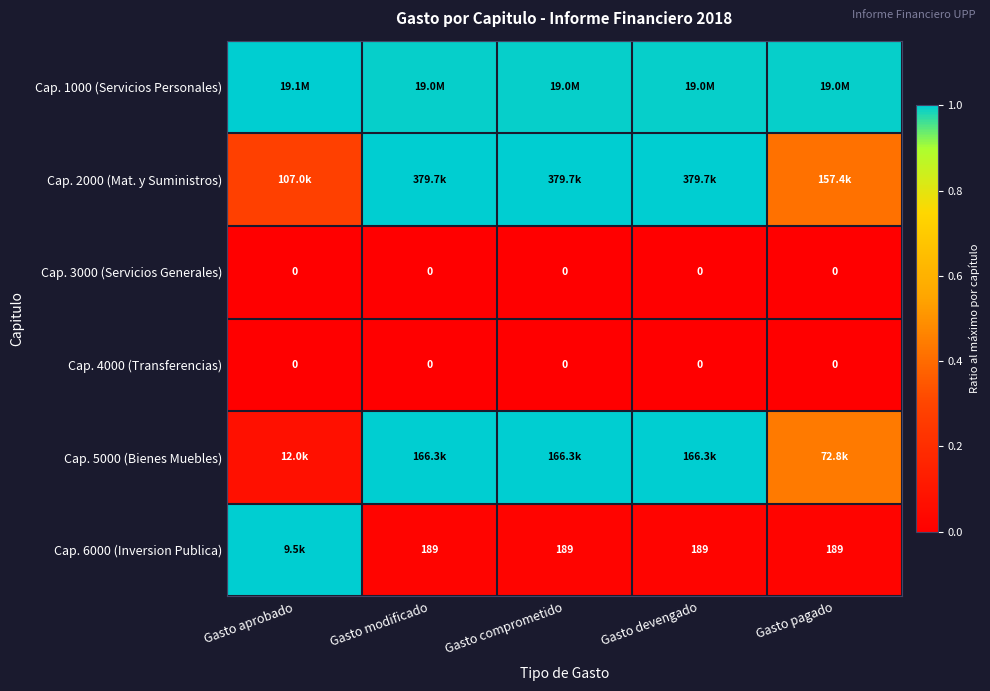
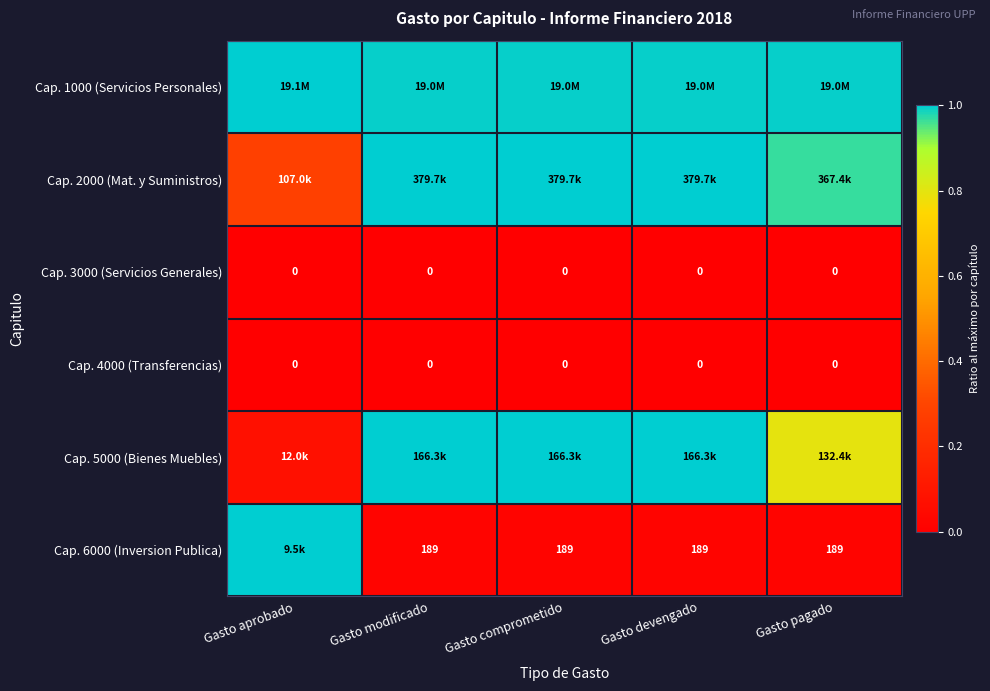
Cap. 2000 (Mat. y Suministros), Gasto pagado: 157.4k -> 367.4k
Cap. 5000 (Bienes Muebles), Gasto pagado: 72.8k -> 132.4k
